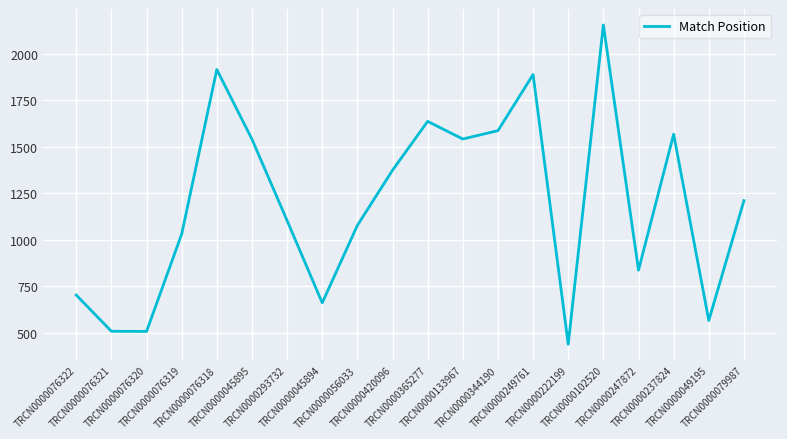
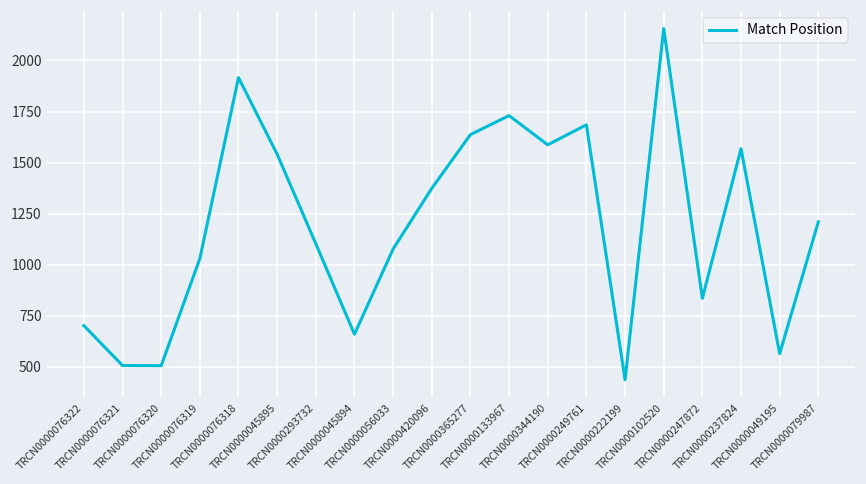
TRCN0000133967: 1540 -> 1730
TRCN0000249761: 1890 -> 1690
